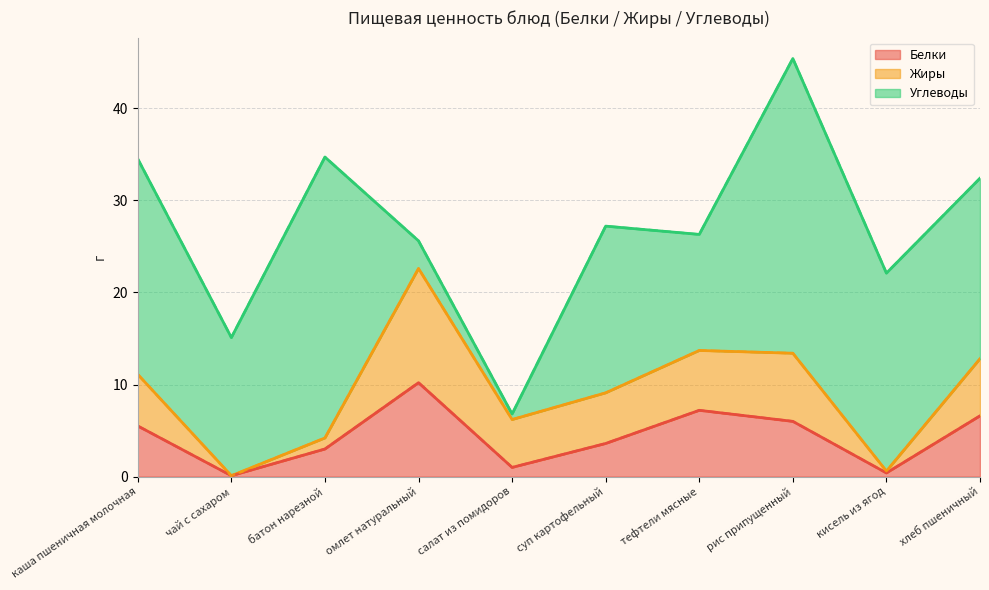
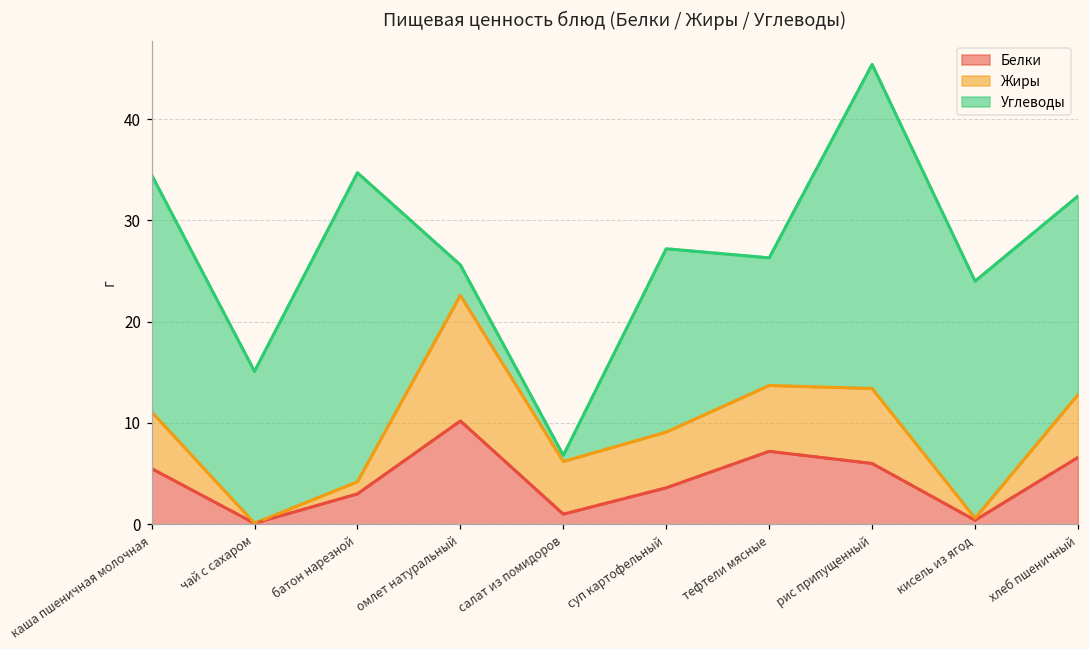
Углеводы, кисель из ягод: 22 -> 23
